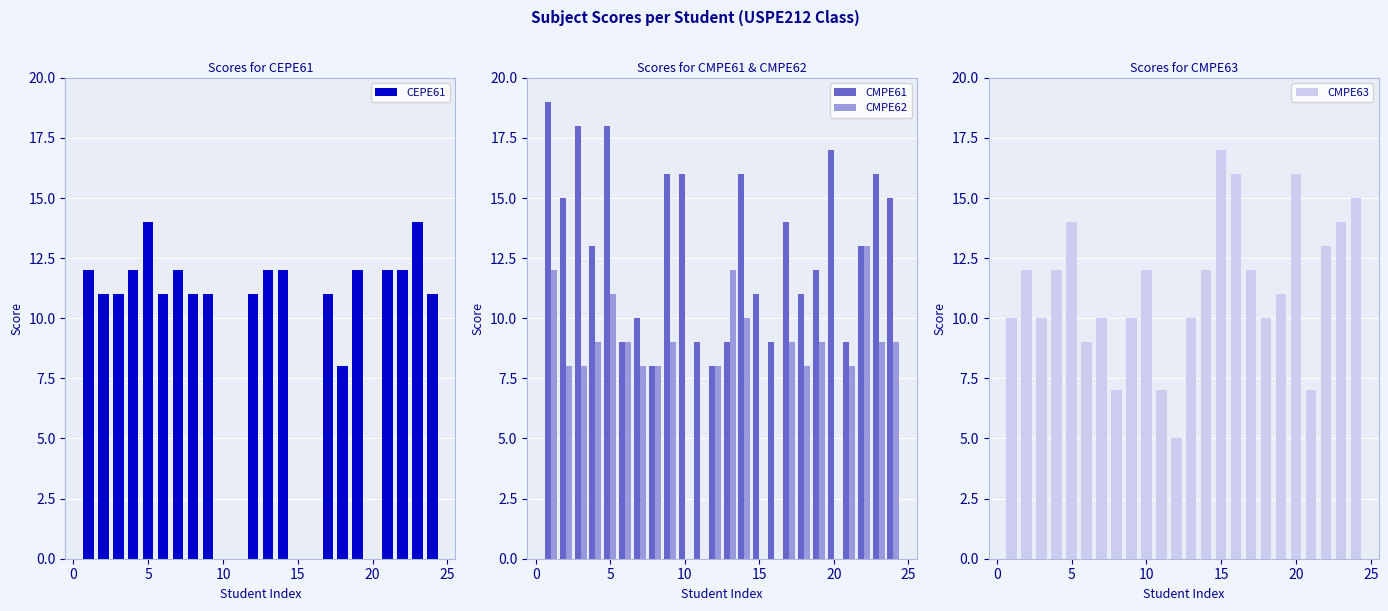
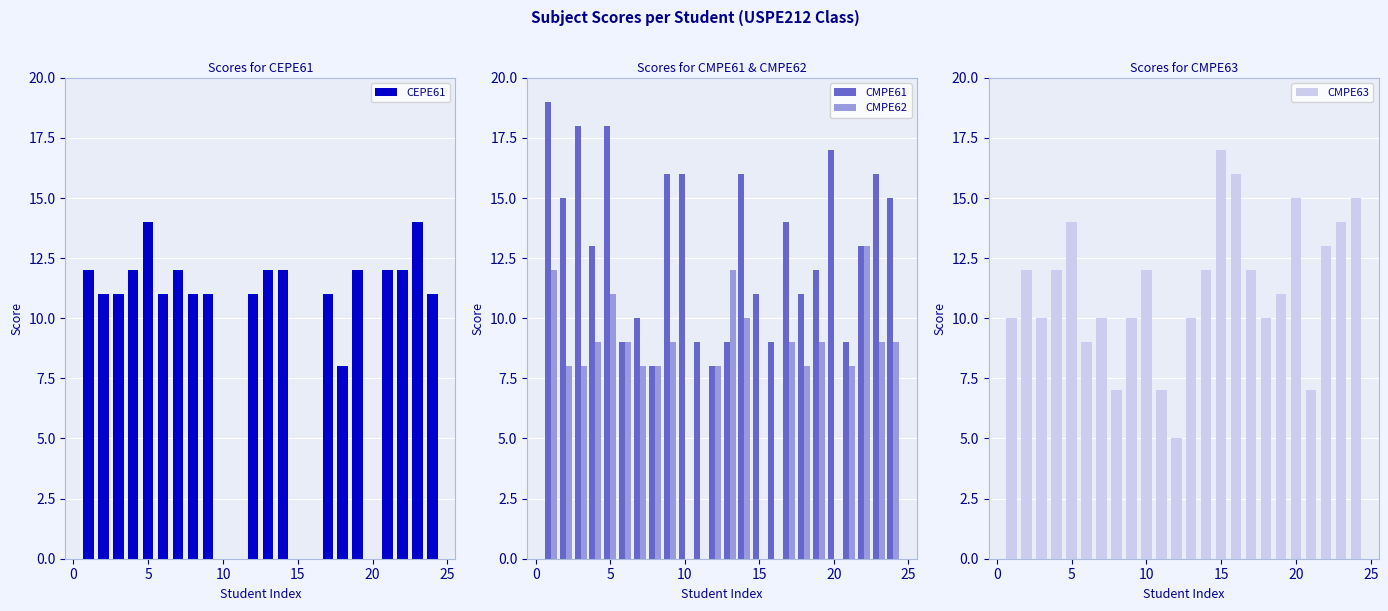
Scores for CMPE63, 20: 16 -> 15
